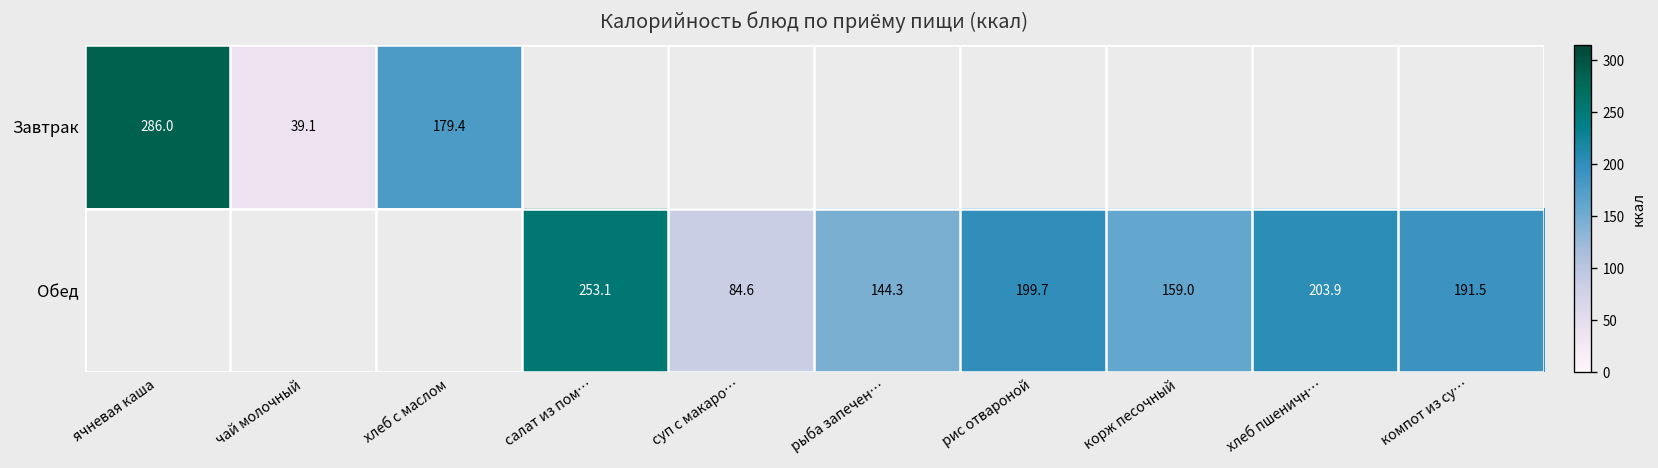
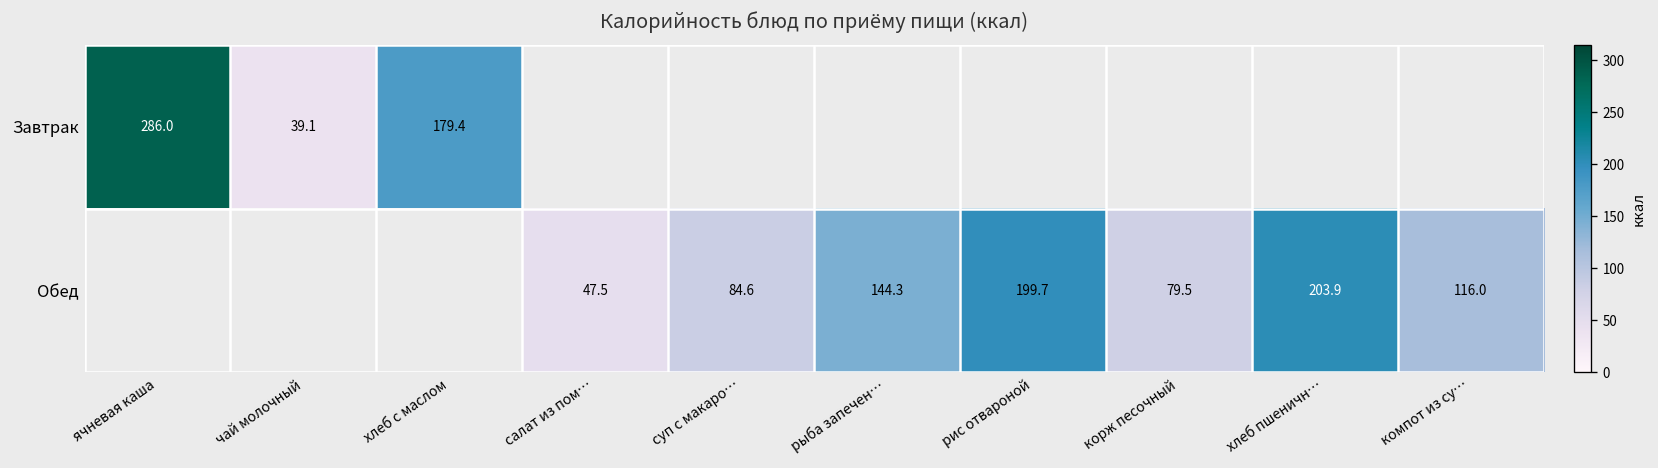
Обед, салат из пом…: 253.1 -> 47.5
Обед, корж песочный: 159.0 -> 79.5
Обед, компот из су…: 191.5 -> 116.0
